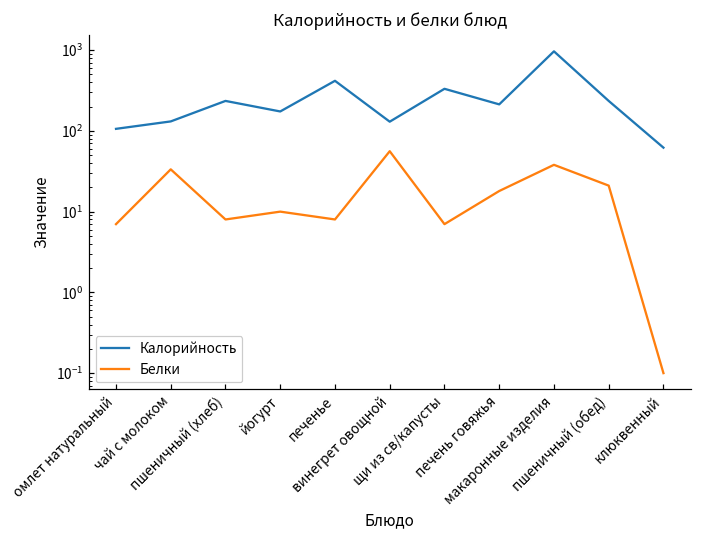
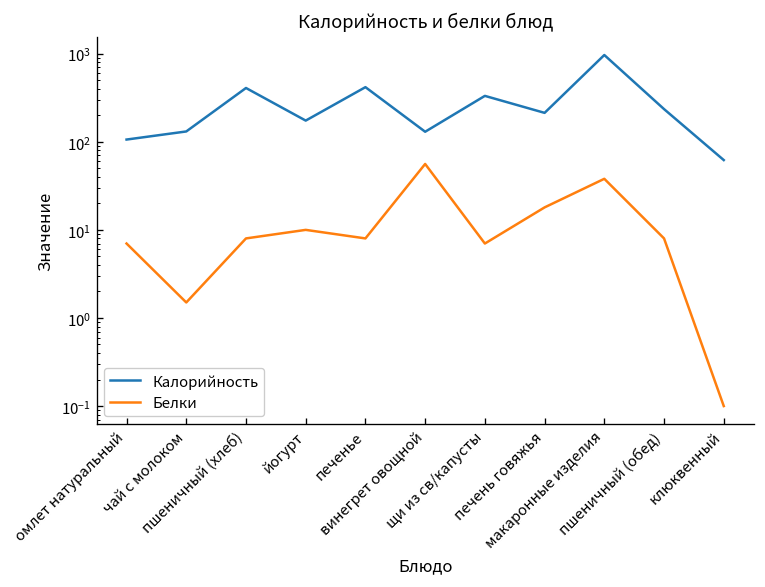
Белки, чай с молоком: 30 -> 1.5
Калорийность, пшеничный (хлеб): 240 -> 400
Белки, пшеничный (обед): 21 -> 8
